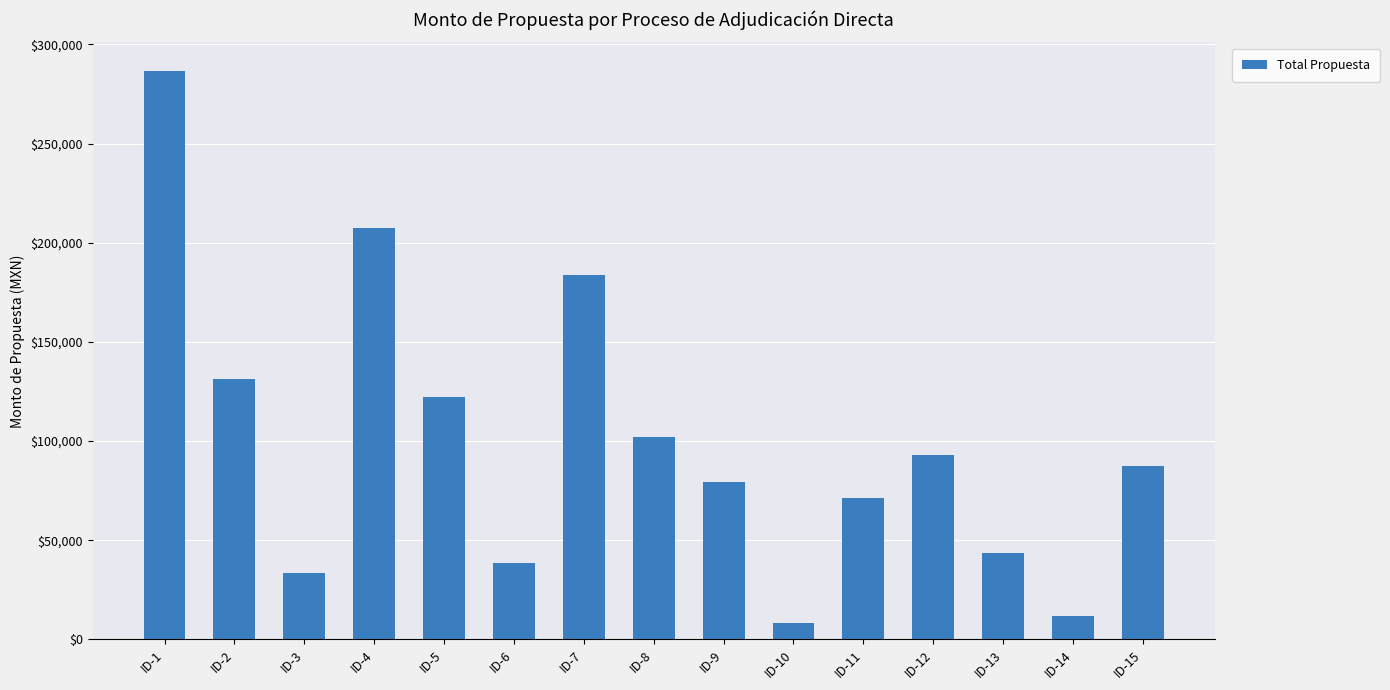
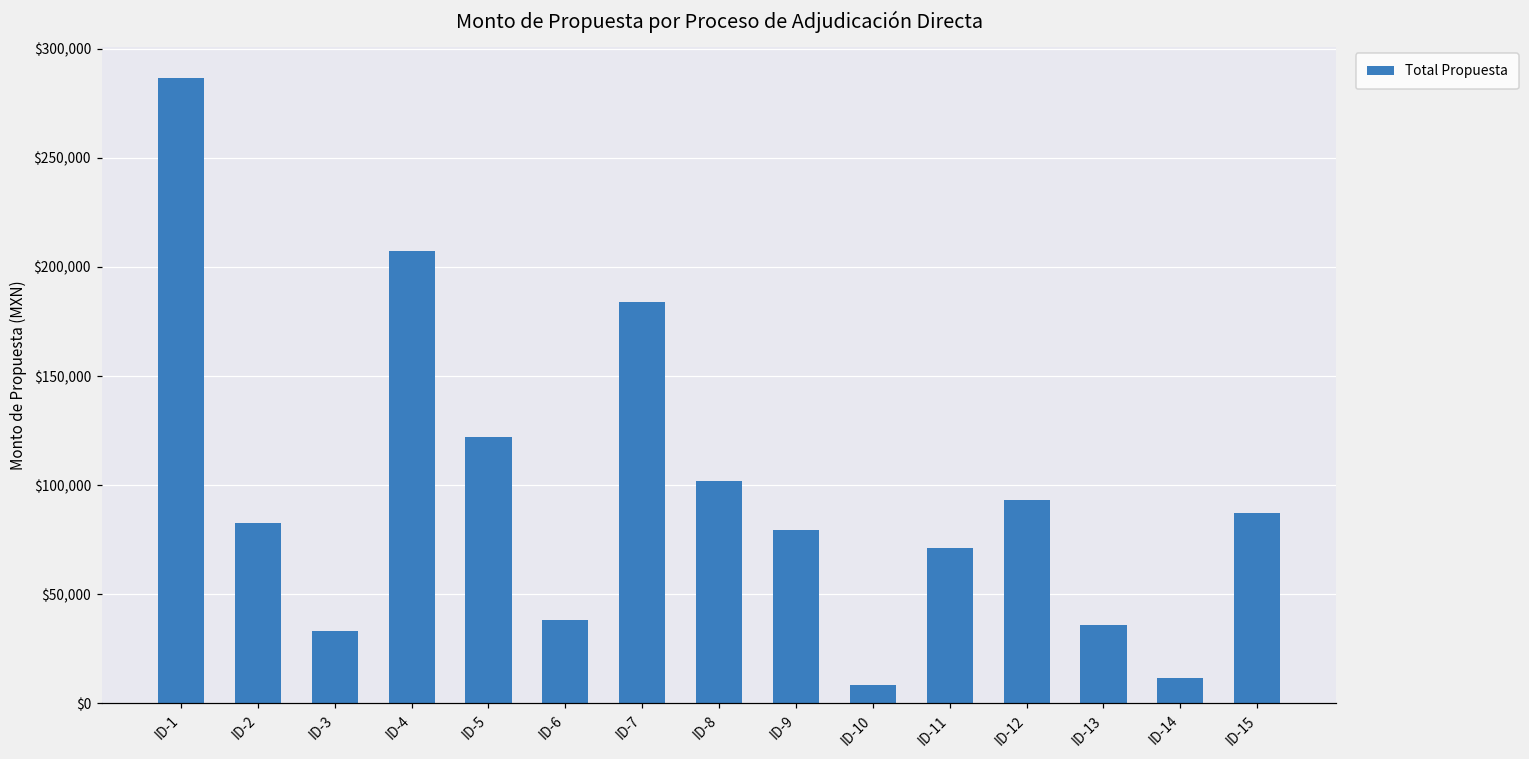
ID-2: $131,000 -> $82,000
ID-13: $44,000 -> $36,000
